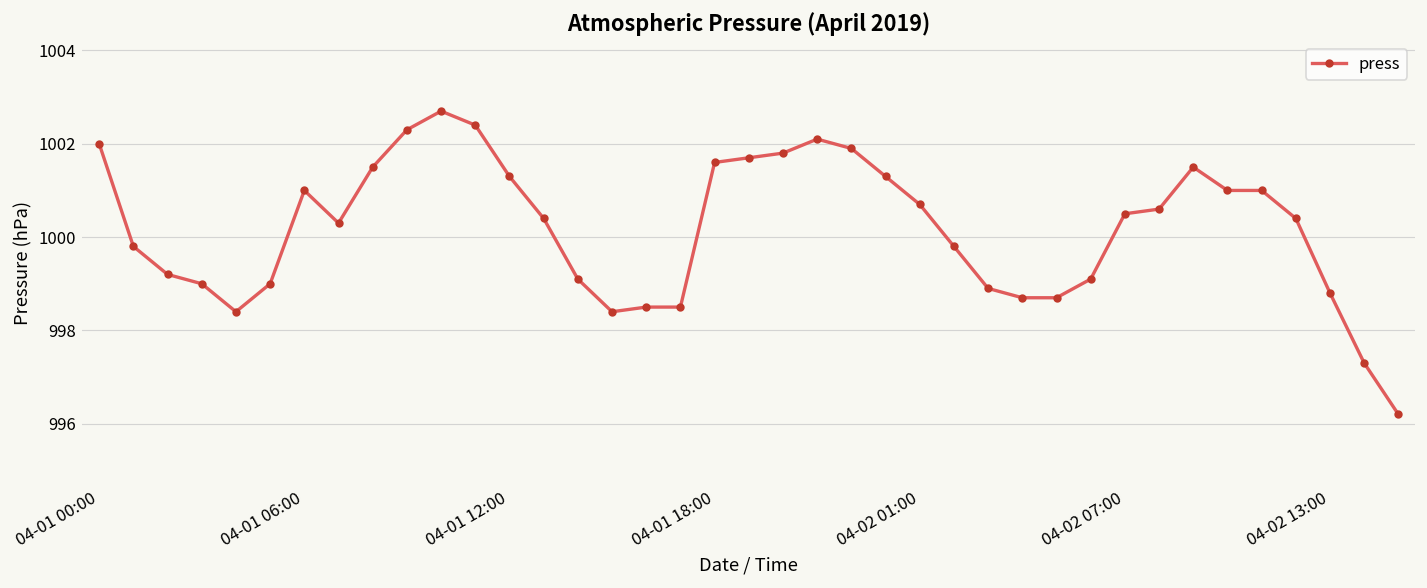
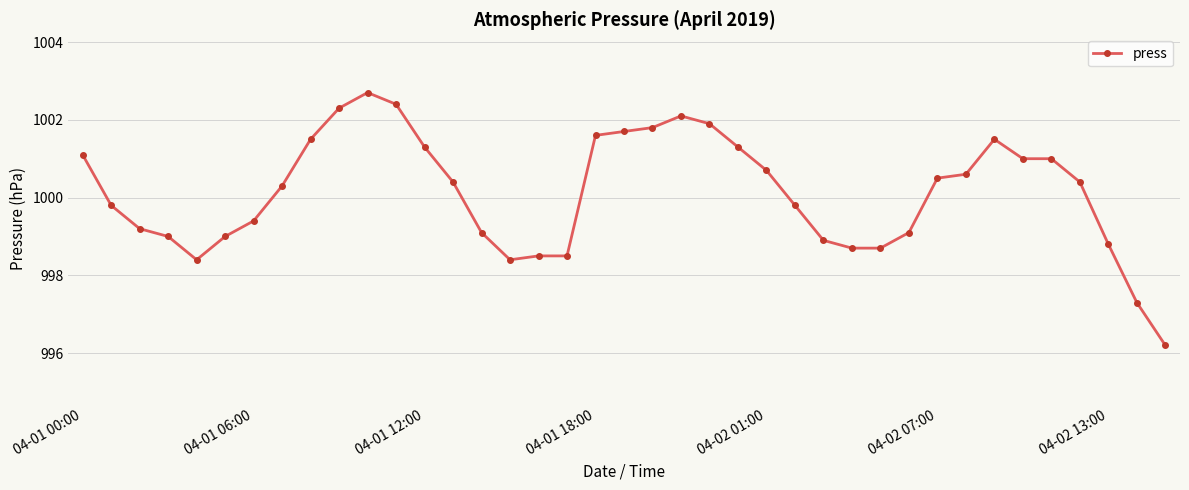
04-01 00:00: 1002.0 -> 1001.1
04-01 06:00: 1001.0 -> 999.4
